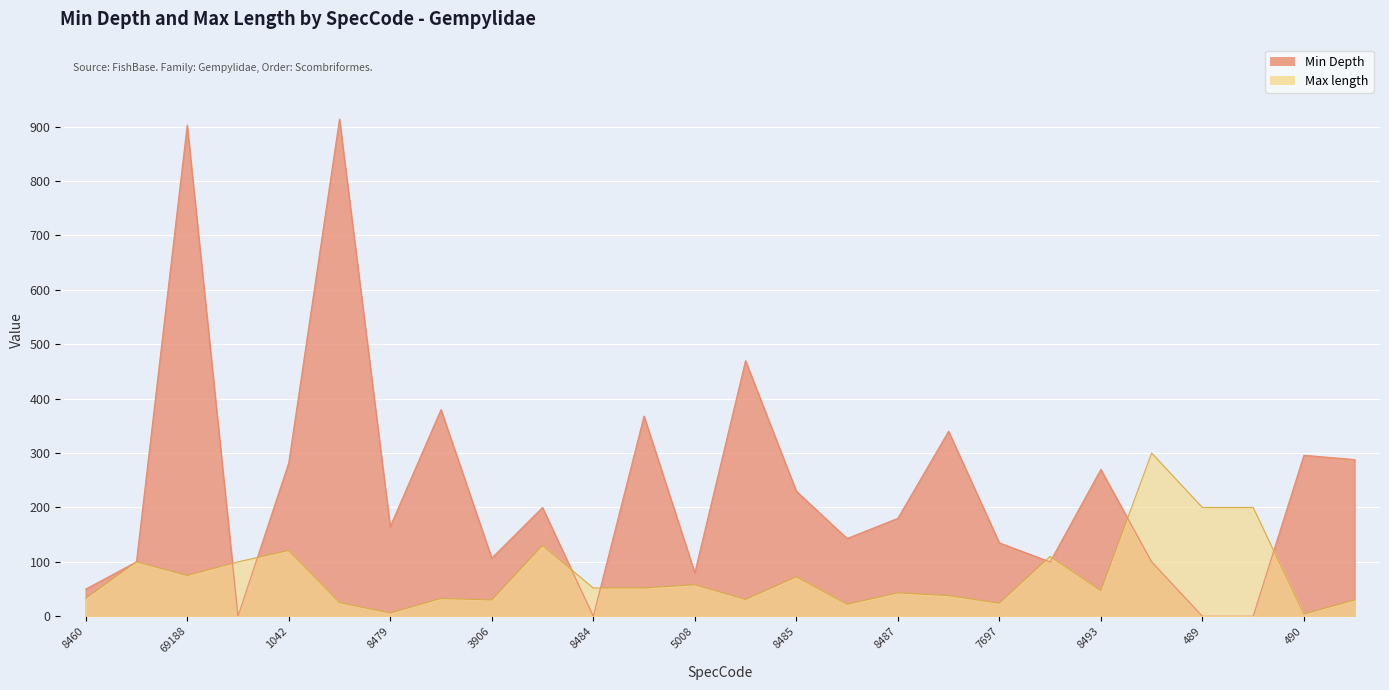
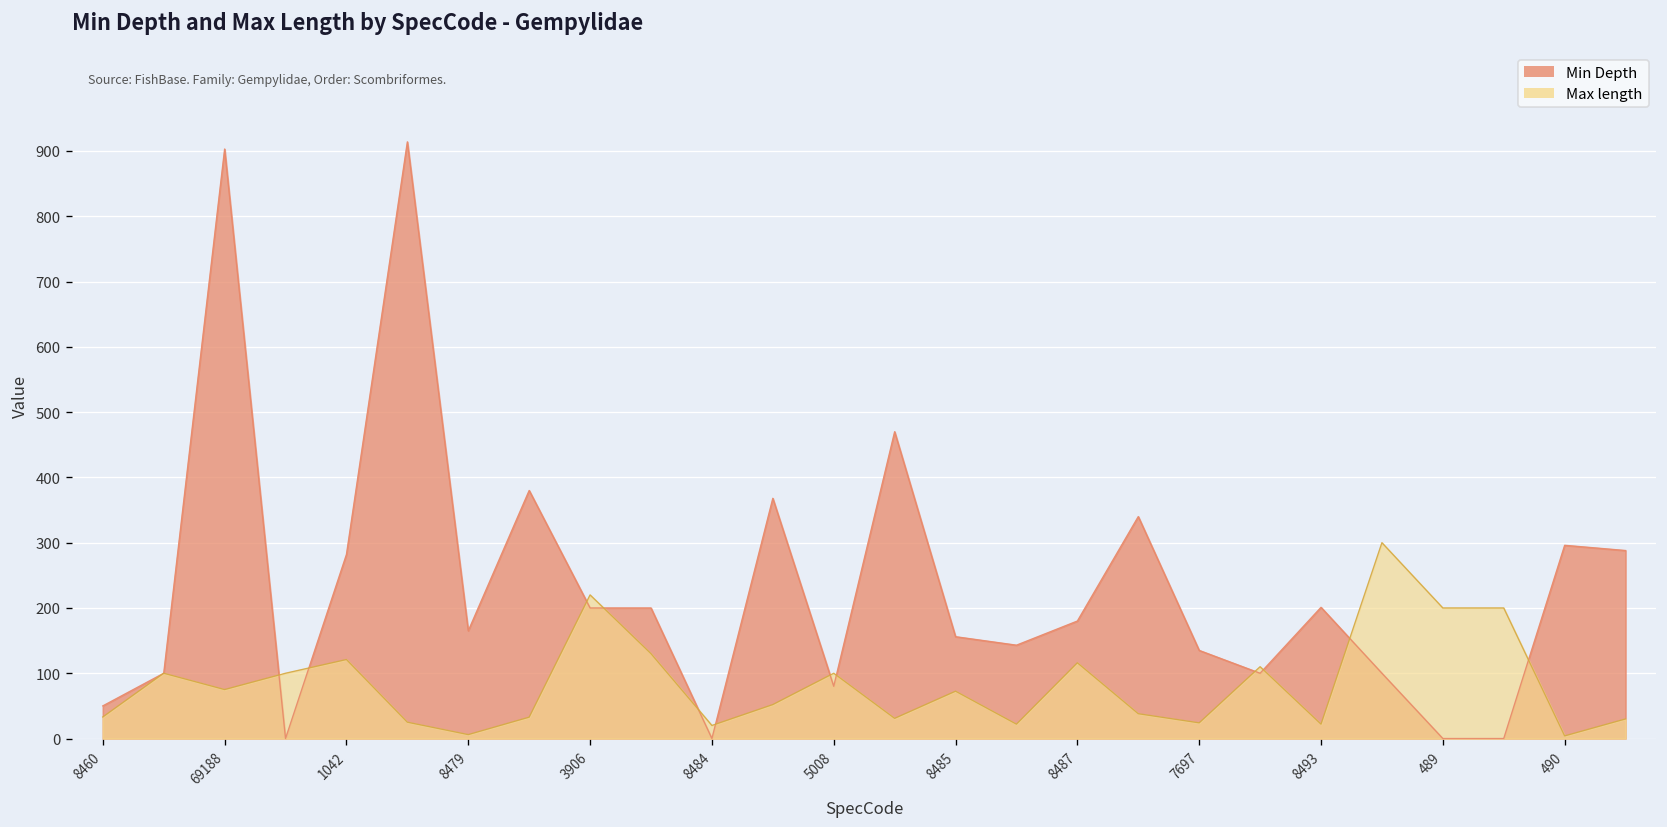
Min Depth, 3906: 110 -> 200
Max length, 3906: 30 -> 220
Max length, 8484: 50 -> 20
Max length, 5008: 60 -> 100
Min Depth, 8485: 230 -> 160
Max length, 8487: 40 -> 120
Min Depth, 8493: 270 -> 200
Max length, 8493: 50 -> 20
